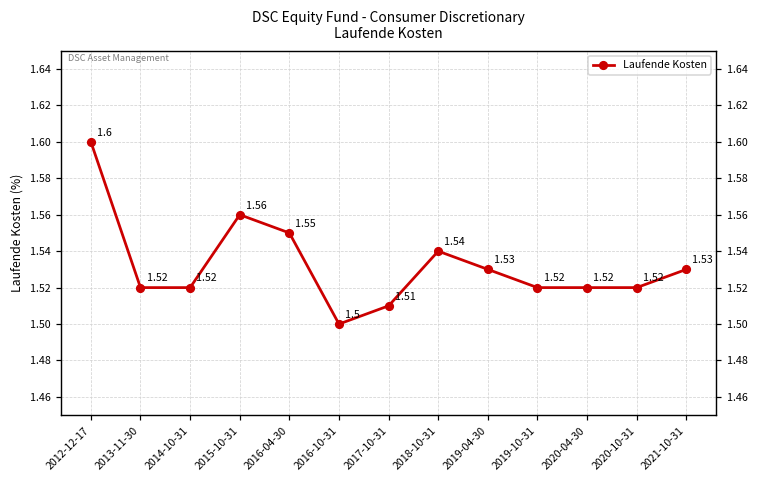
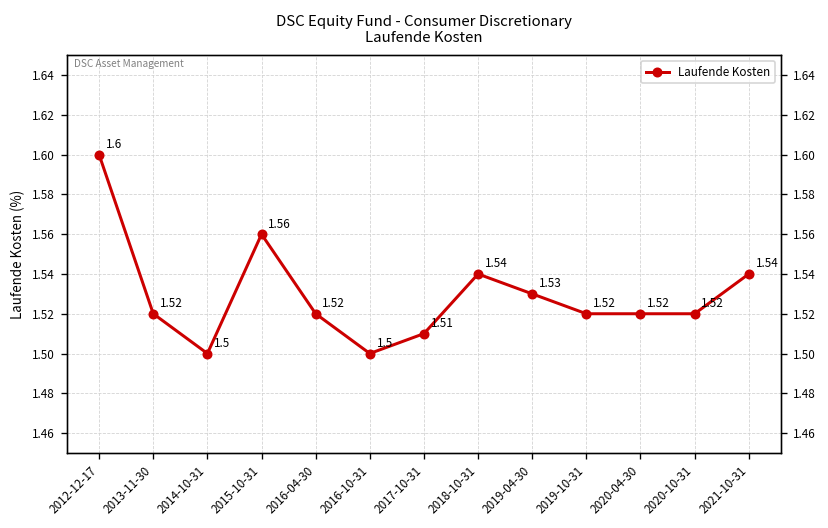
2014-10-31: 1.52 -> 1.5
2016-04-30: 1.55 -> 1.52
2021-10-31: 1.53 -> 1.54
